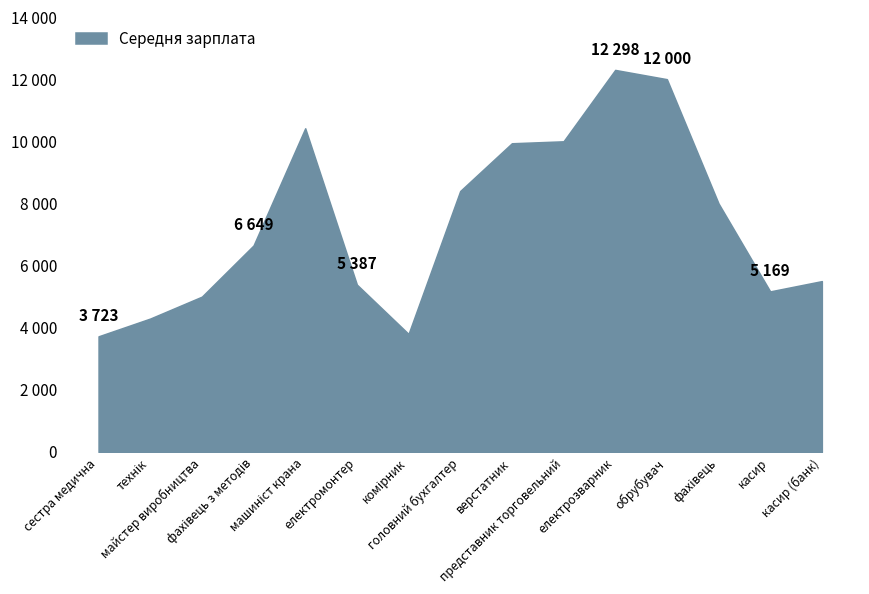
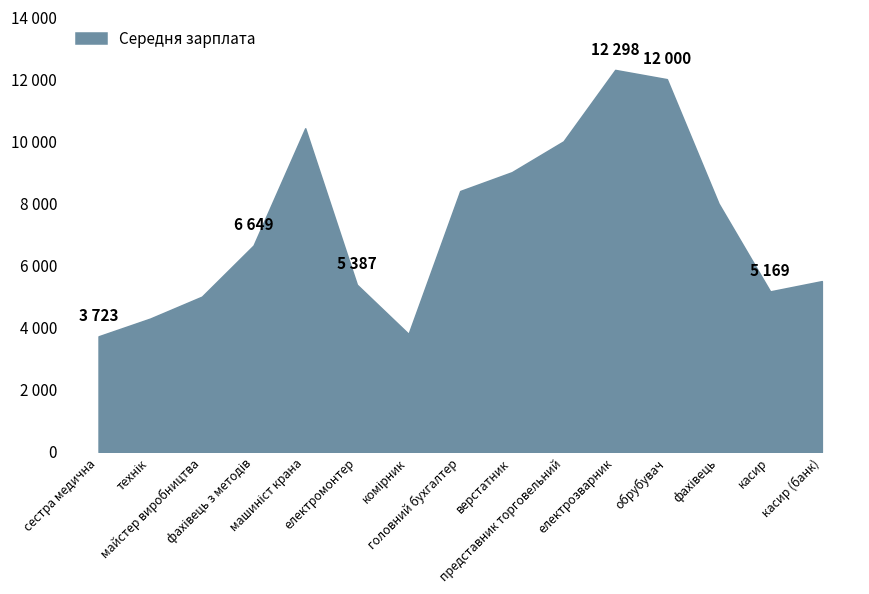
верстатник: 9900 -> 9000
